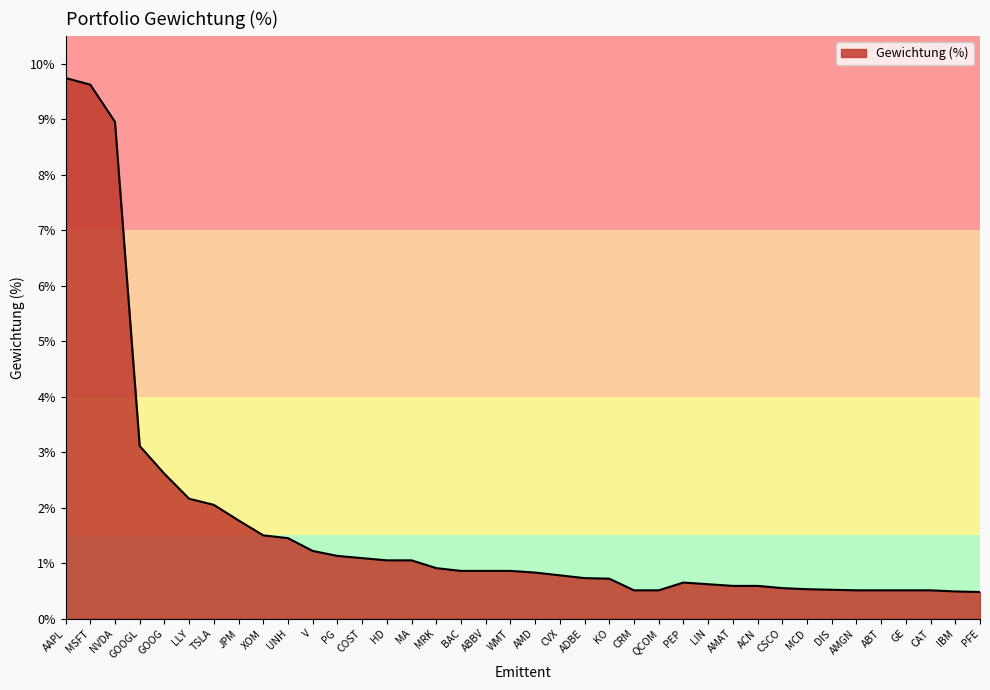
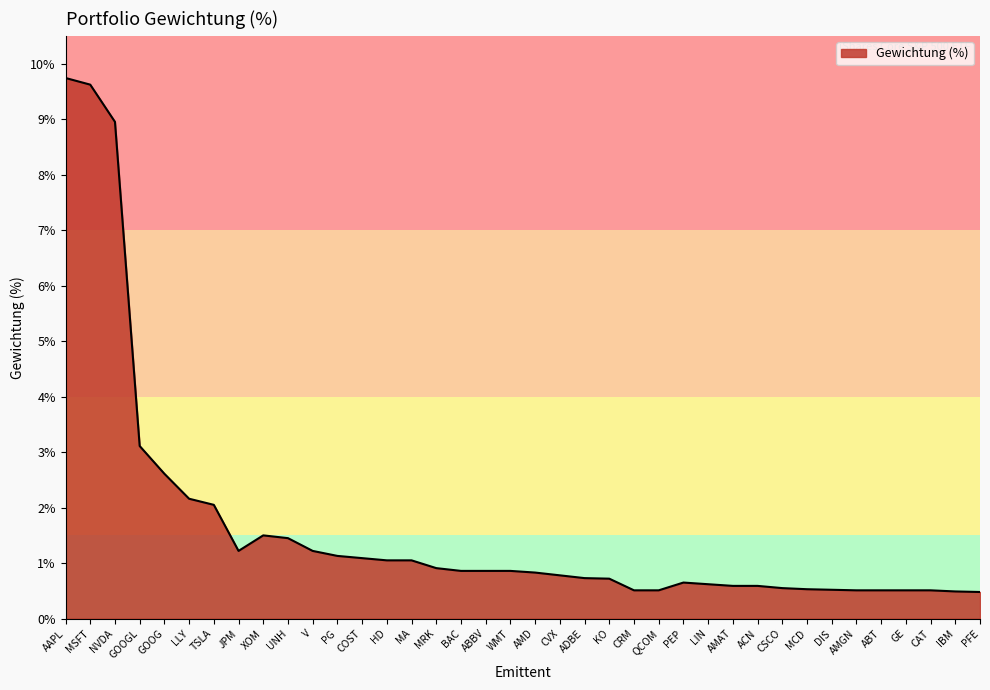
JPM: 1.8% -> 1.2%
